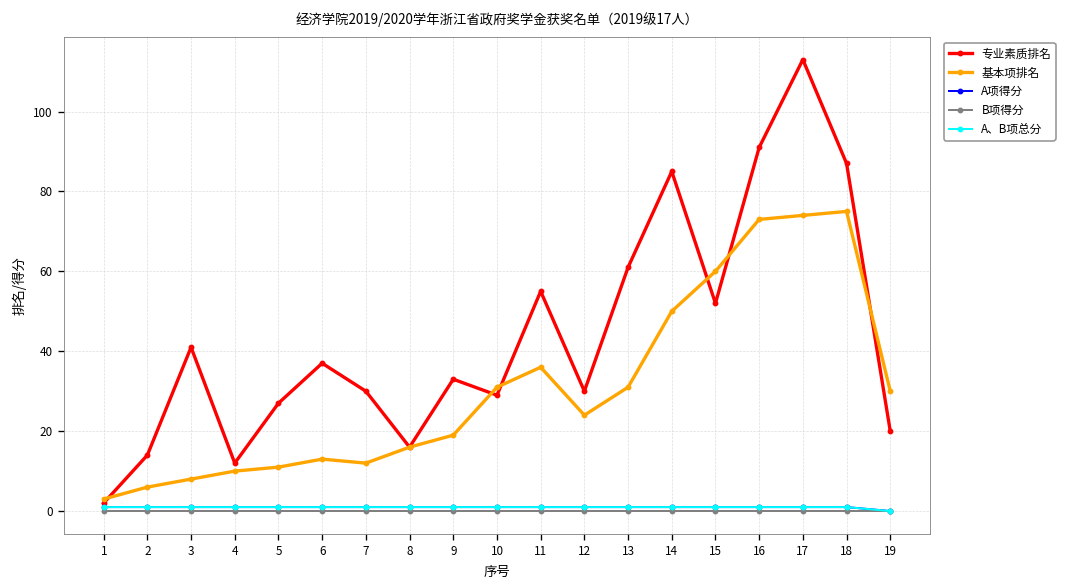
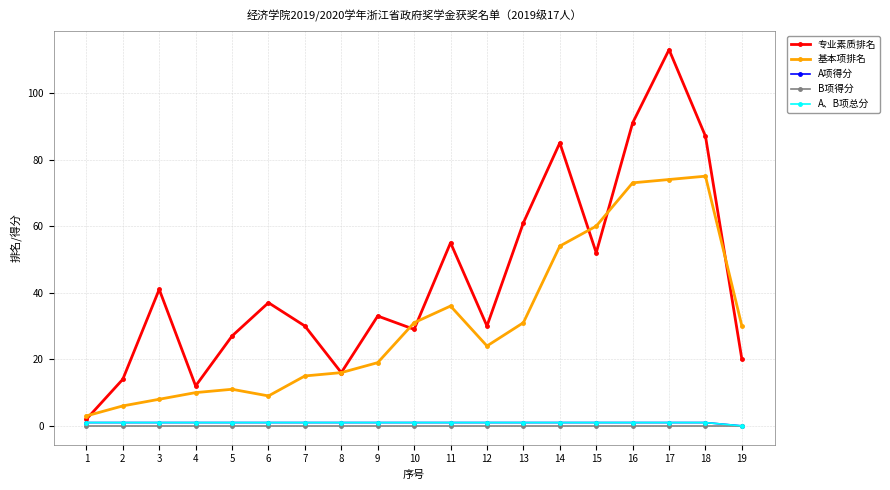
基本项排名, 6: 13 -> 9
基本项排名, 7: 12 -> 15
基本项排名, 14: 50 -> 54
